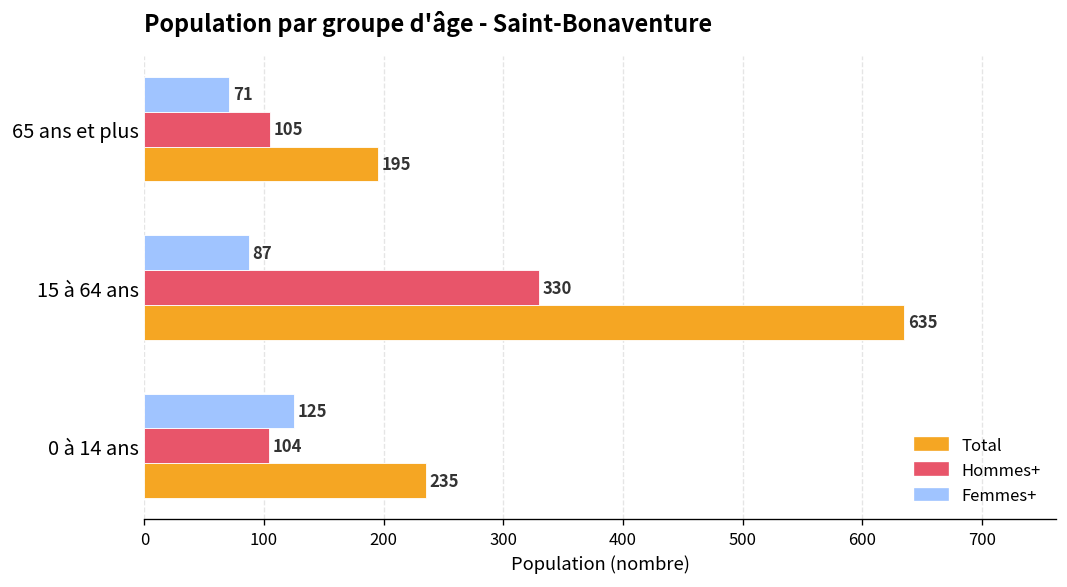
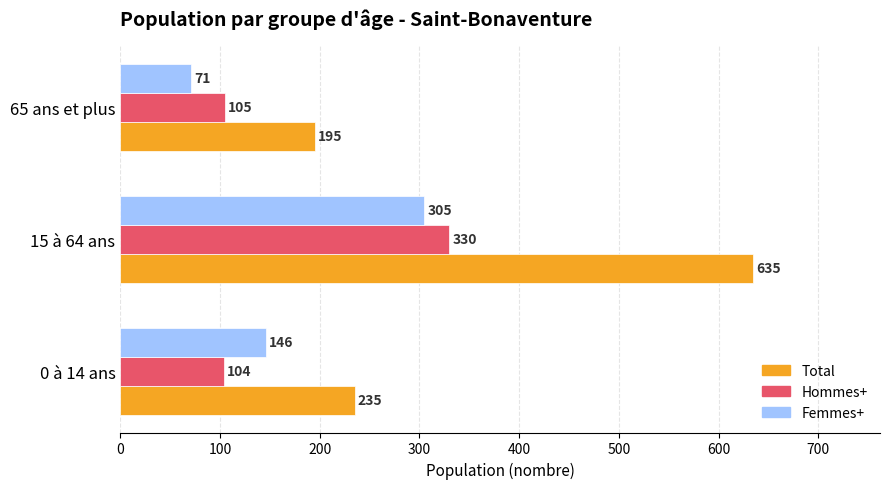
Femmes+, 15 à 64 ans: 87 -> 305
Femmes+, 0 à 14 ans: 125 -> 146
